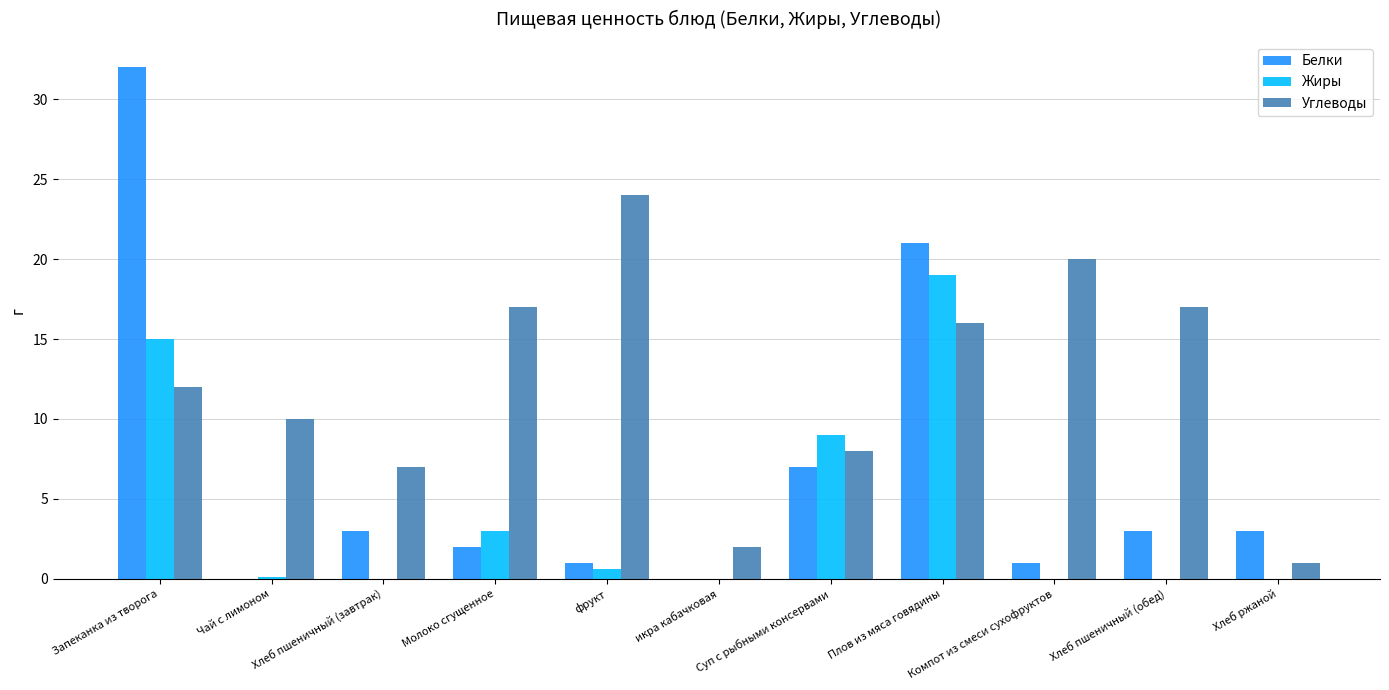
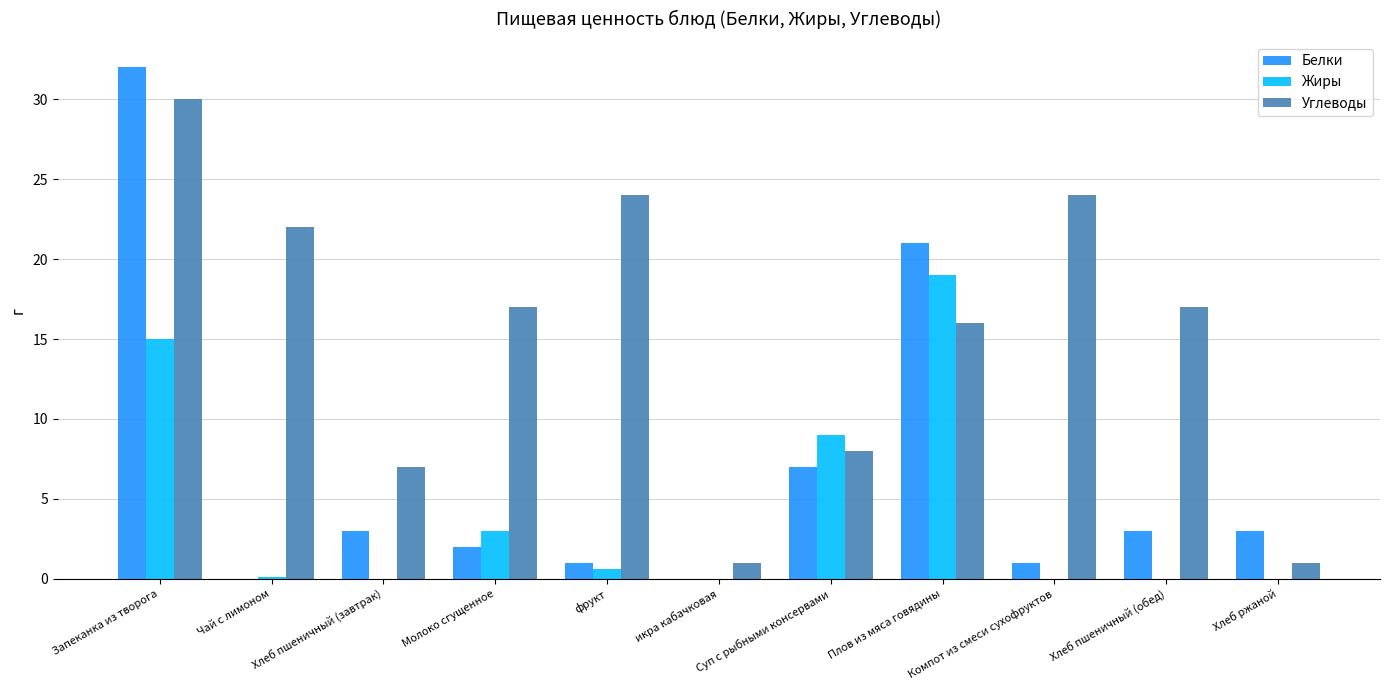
Углеводы, Запеканка из творога: 12 -> 30
Углеводы, Чай с лимоном: 10 -> 22
Углеводы, икра кабачковая: 2 -> 1
Углеводы, Компот из смеси сухофруктов: 20 -> 24
